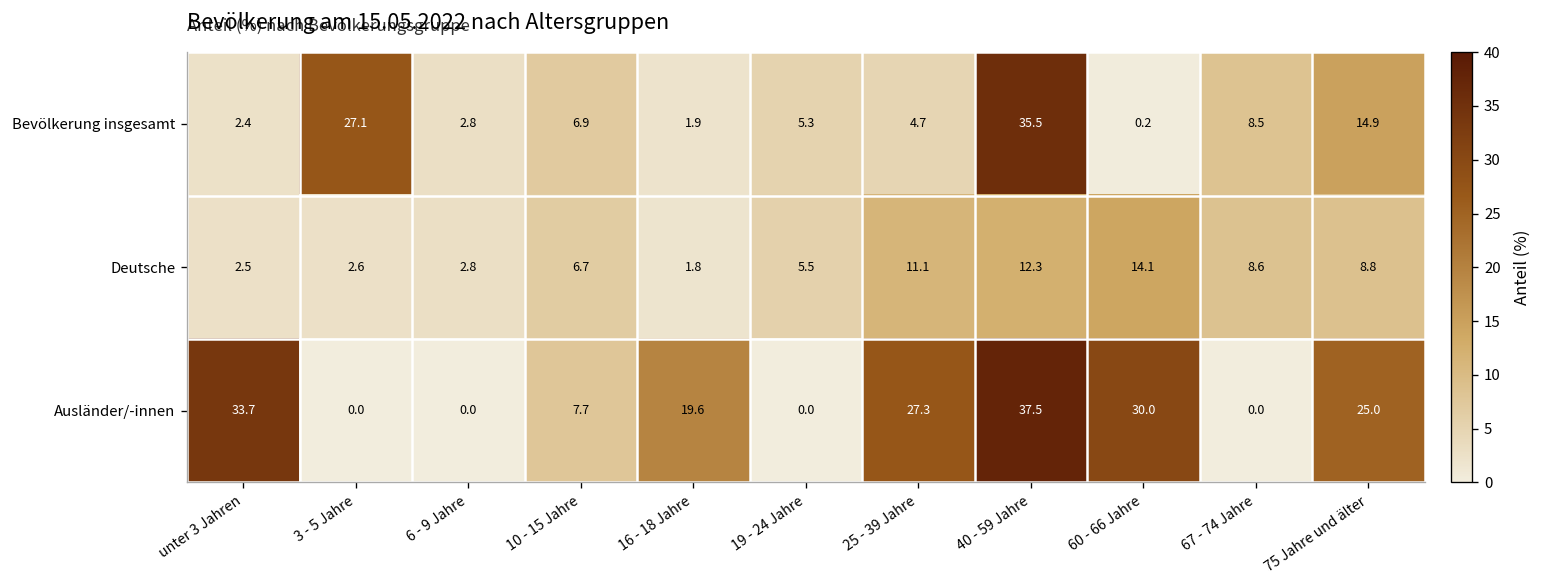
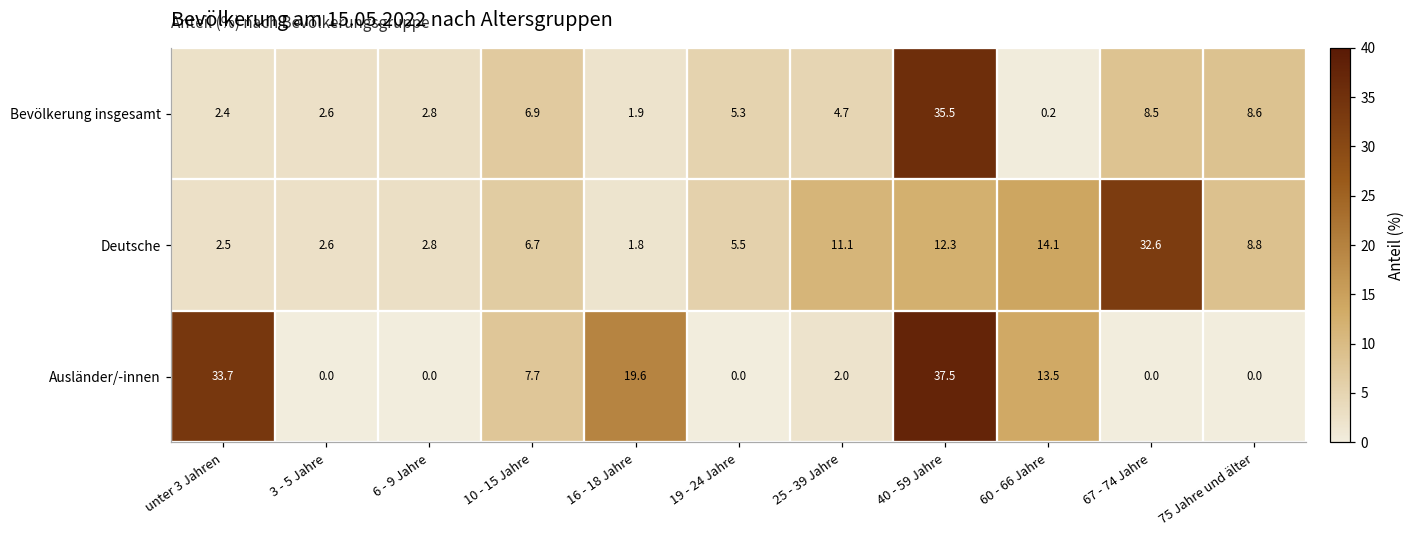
Bevölkerung insgesamt, 3 - 5 Jahre: 27.1 -> 2.6
Bevölkerung insgesamt, 75 Jahre und älter: 14.9 -> 8.6
Deutsche, 67 - 74 Jahre: 8.6 -> 32.6
Ausländer/-innen, 25 - 39 Jahre: 27.3 -> 2.0
Ausländer/-innen, 60 - 66 Jahre: 30.0 -> 13.5
Ausländer/-innen, 75 Jahre und älter: 25.0 -> 0.0
